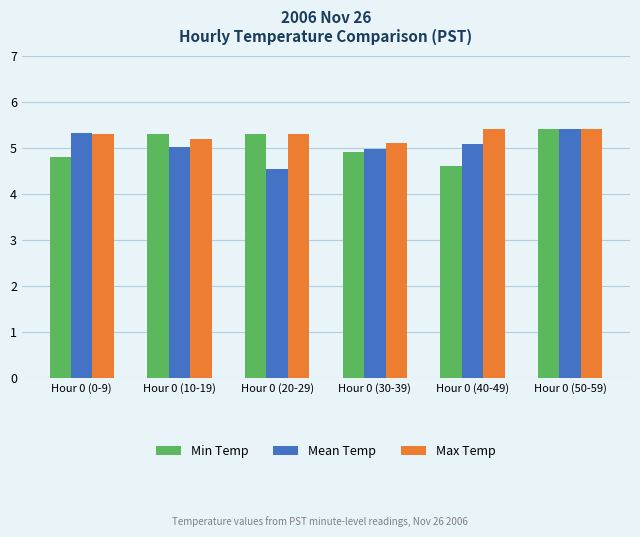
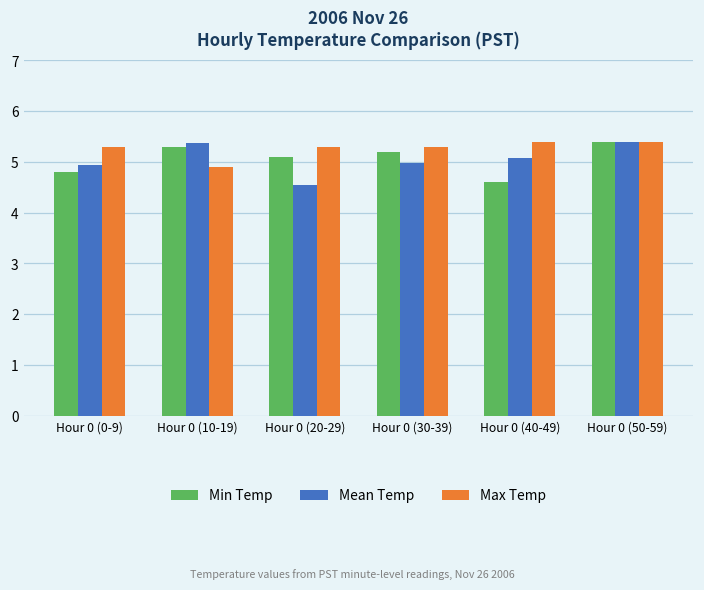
Mean Temp, Hour 0 (0-9): 5.3 -> 4.9
Mean Temp, Hour 0 (10-19): 5.0 -> 5.4
Max Temp, Hour 0 (10-19): 5.2 -> 4.9
Min Temp, Hour 0 (20-29): 5.3 -> 5.1
Min Temp, Hour 0 (30-39): 4.9 -> 5.2
Max Temp, Hour 0 (30-39): 5.1 -> 5.3
